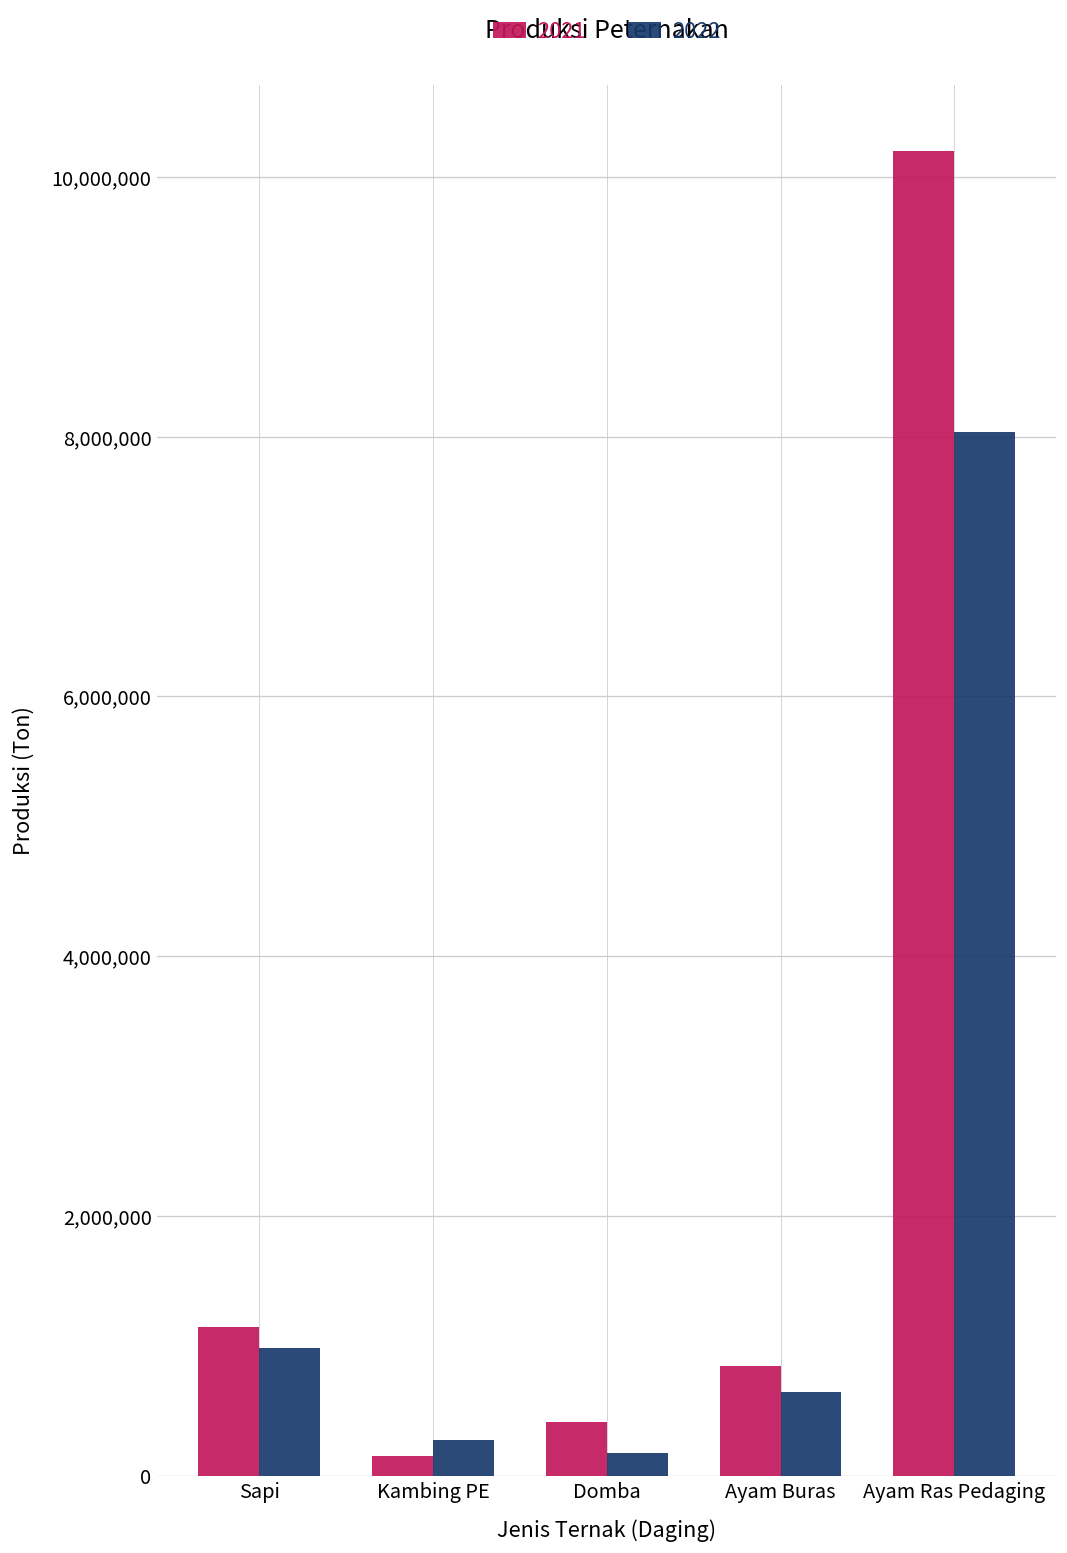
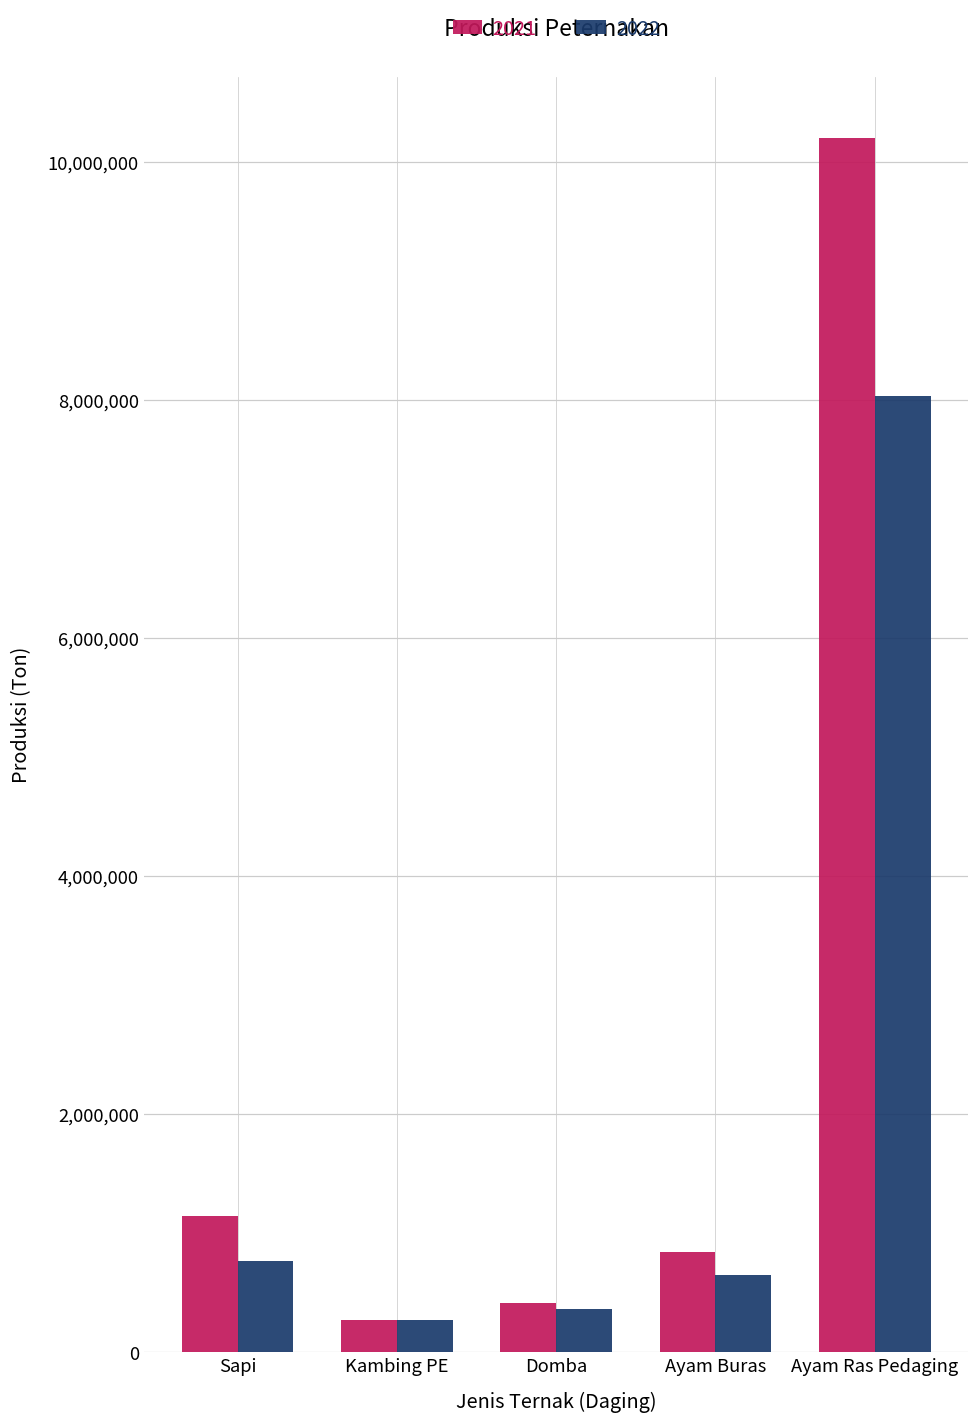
2022, Sapi: 990,000 -> 770,000
2021, Kambing PE: 150,000 -> 270,000
2022, Domba: 180,000 -> 360,000
